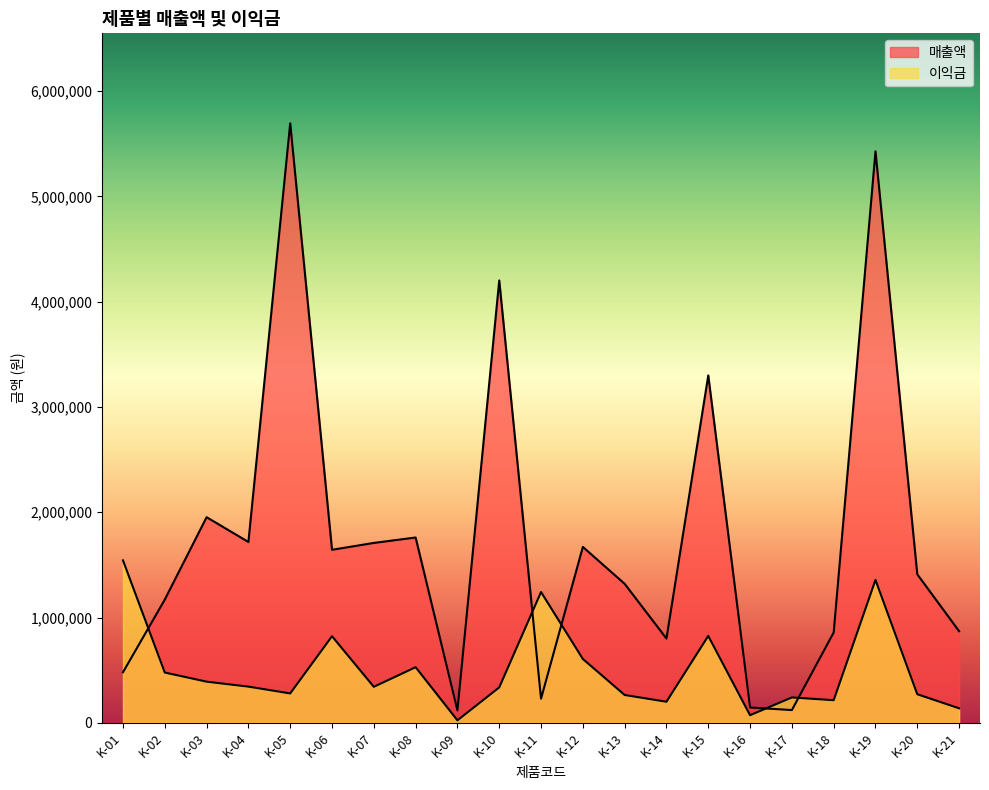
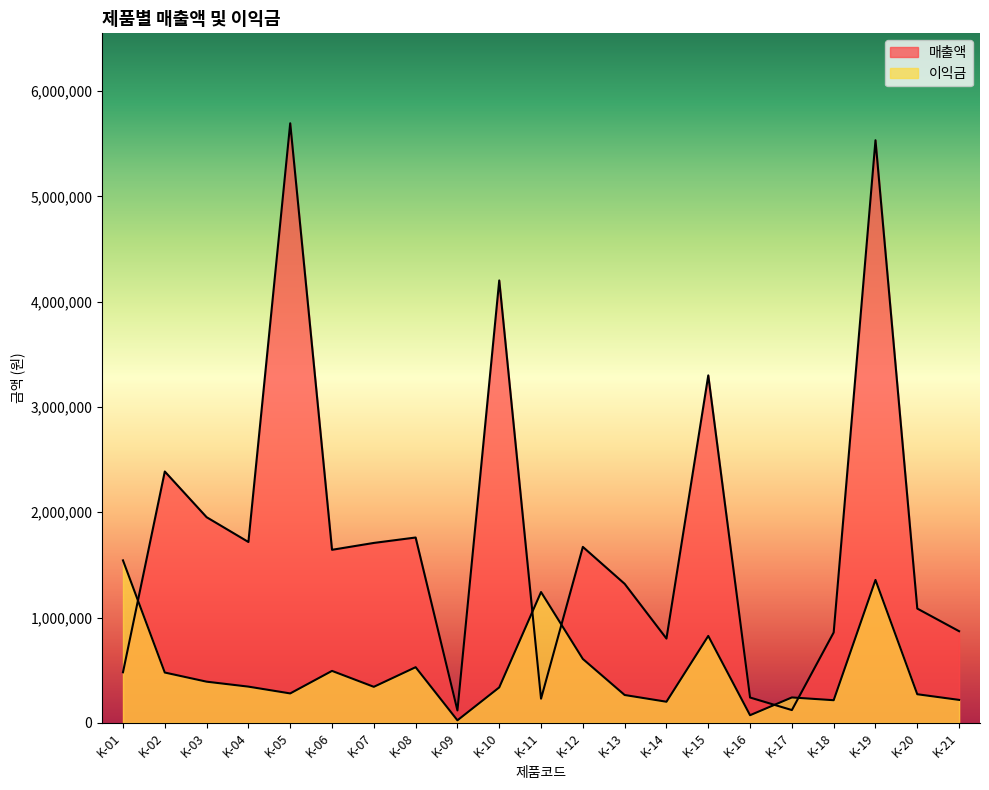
매출액, K-02: 1,170,000 -> 2,390,000
이익금, K-06: 820,000 -> 490,000
매출액, K-16: 150,000 -> 240,000
매출액, K-19: 5,430,000 -> 5,530,000
매출액, K-20: 1,410,000 -> 1,090,000
이익금, K-21: 140,000 -> 220,000
